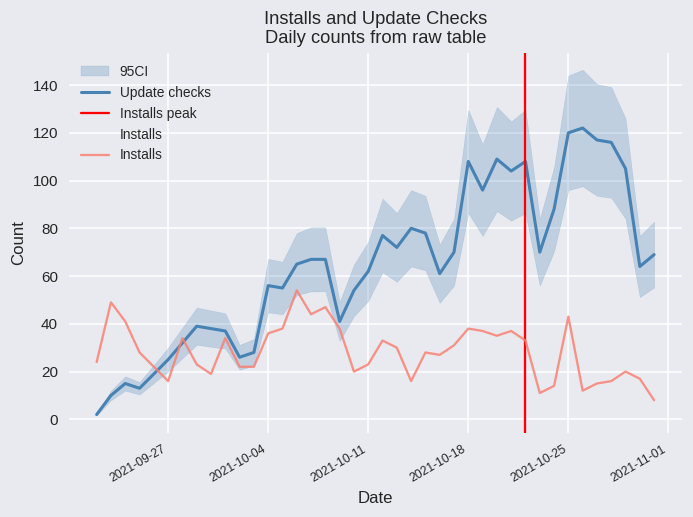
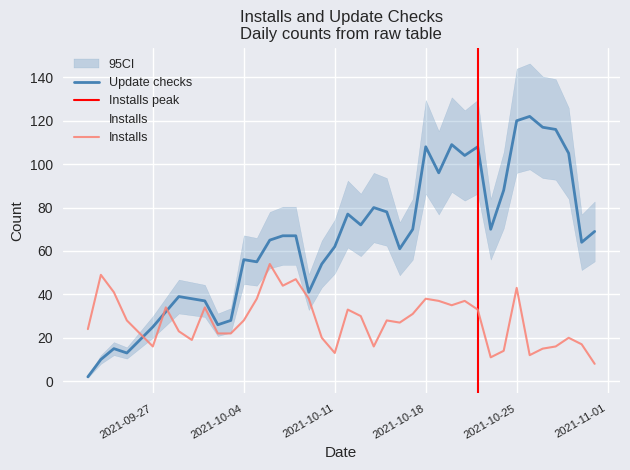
Installs, 2021-10-04: 36 -> 28
Installs, 2021-10-11: 23 -> 13
